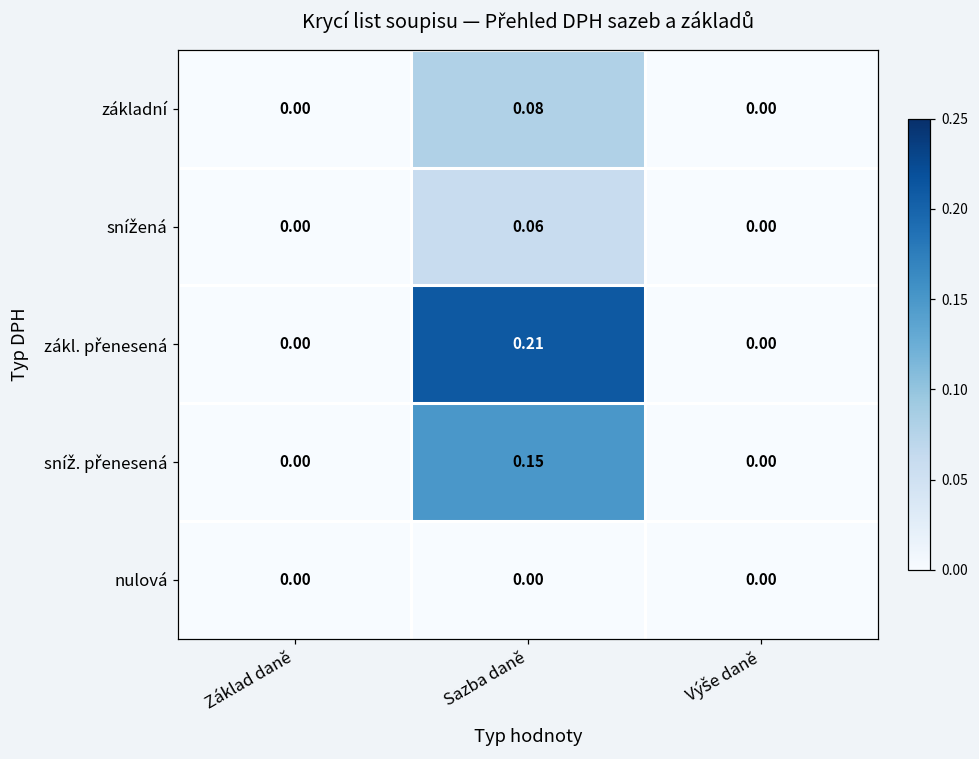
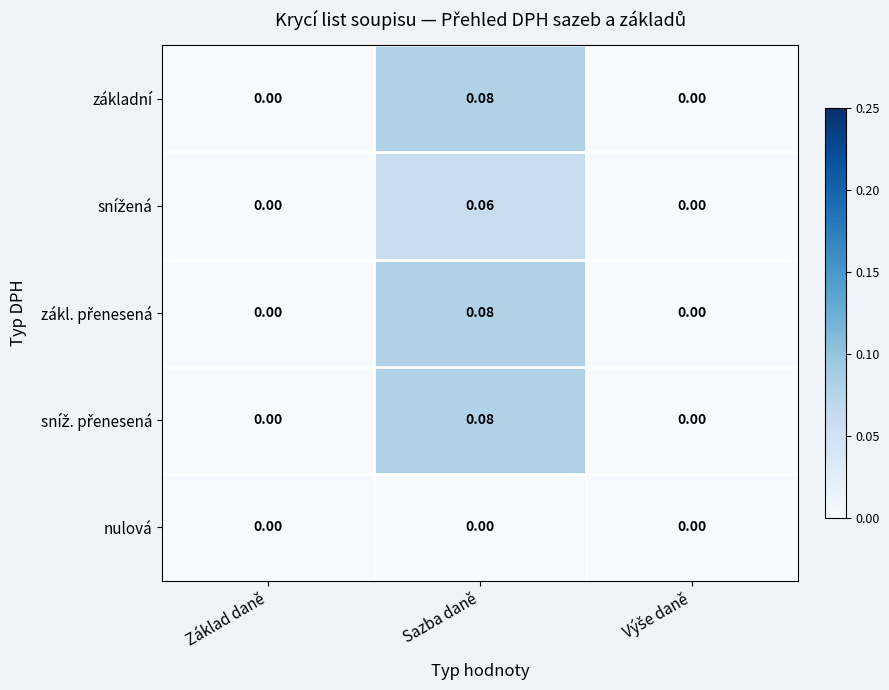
zákl. přenesená, Sazba daně: 0.21 -> 0.08
sníž. přenesená, Sazba daně: 0.15 -> 0.08
